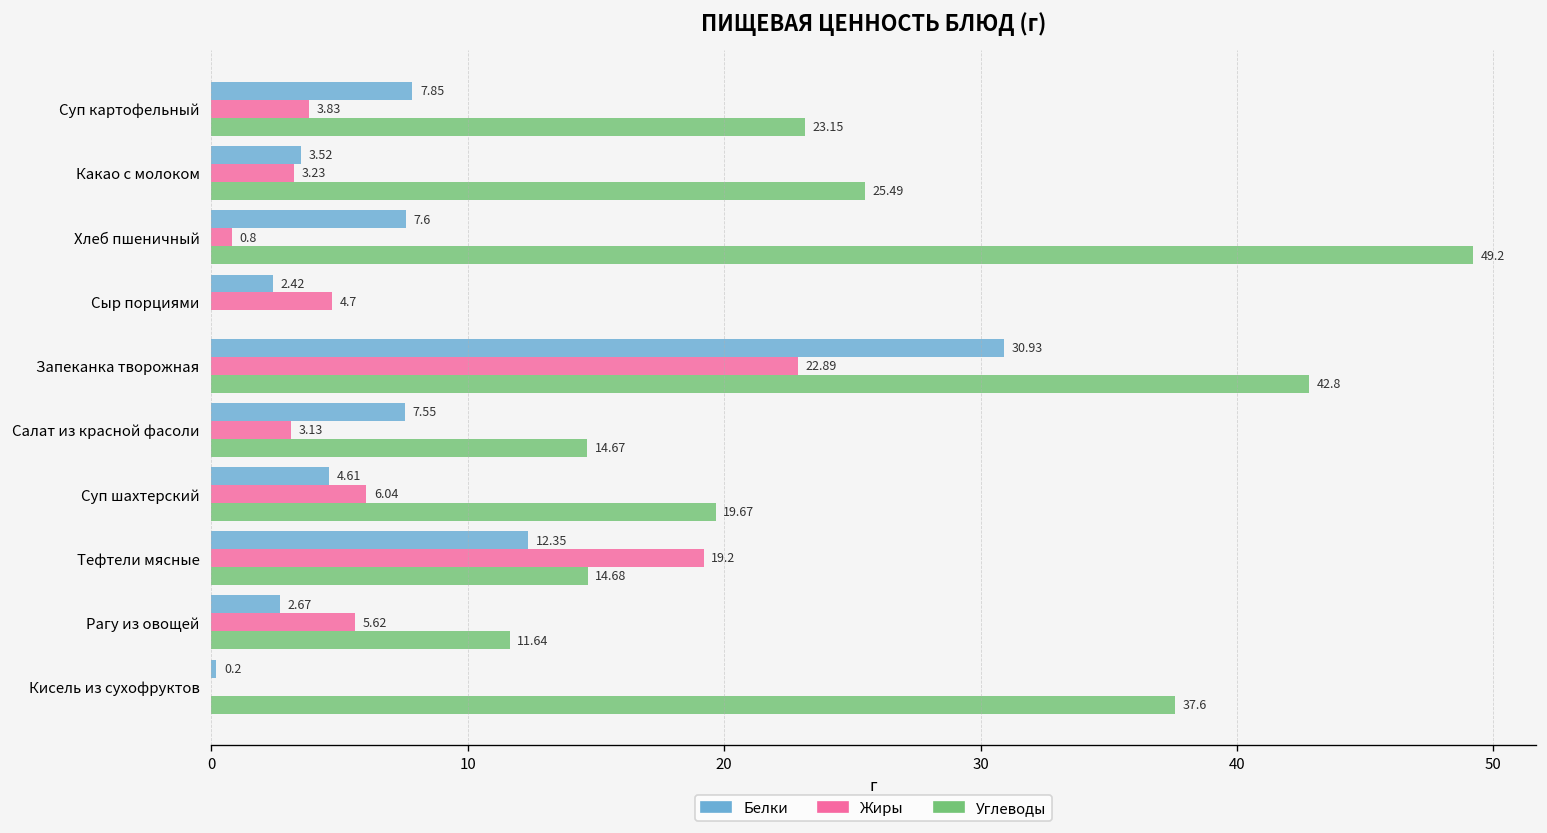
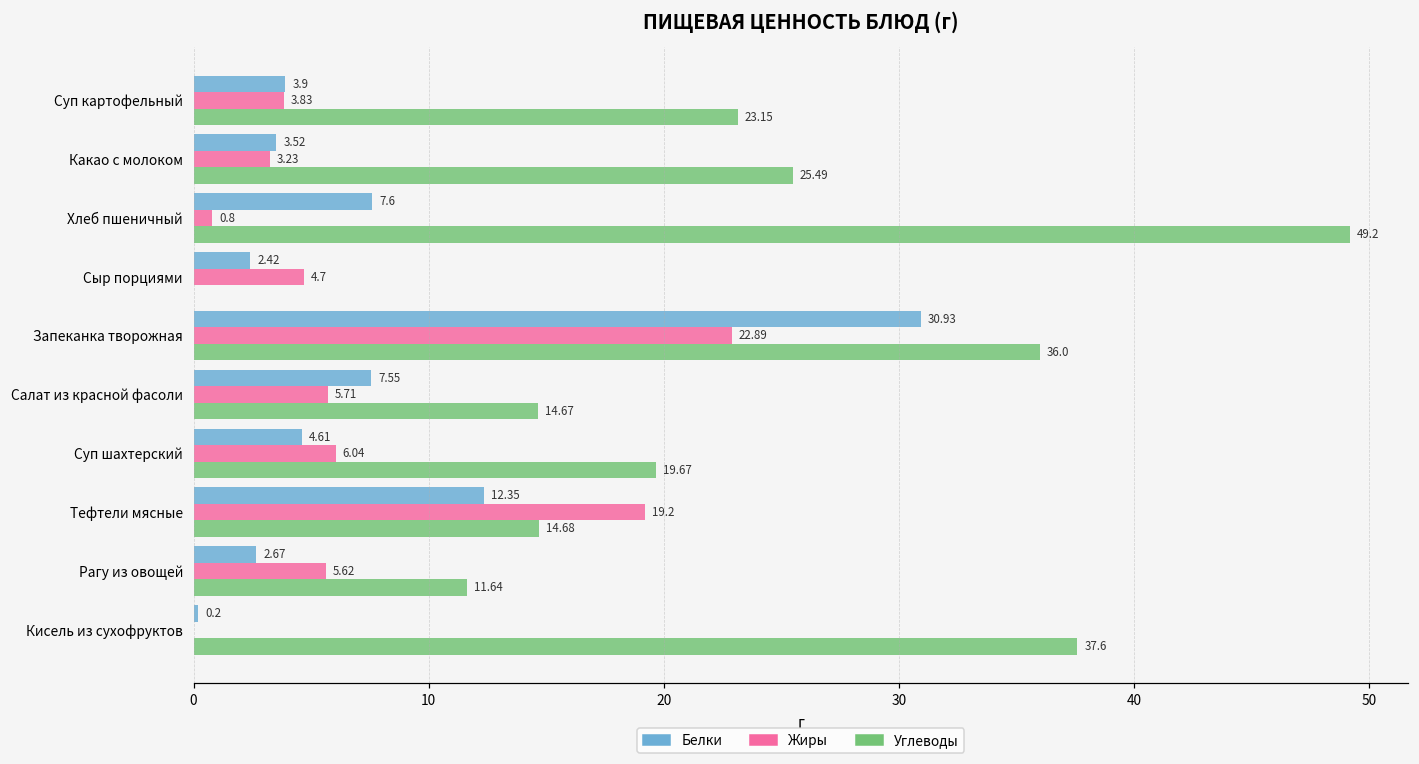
Белки, Суп картофельный: 7.85 -> 3.9
Углеводы, Запеканка творожная: 42.8 -> 36.0
Жиры, Салат из красной фасоли: 3.13 -> 5.71
